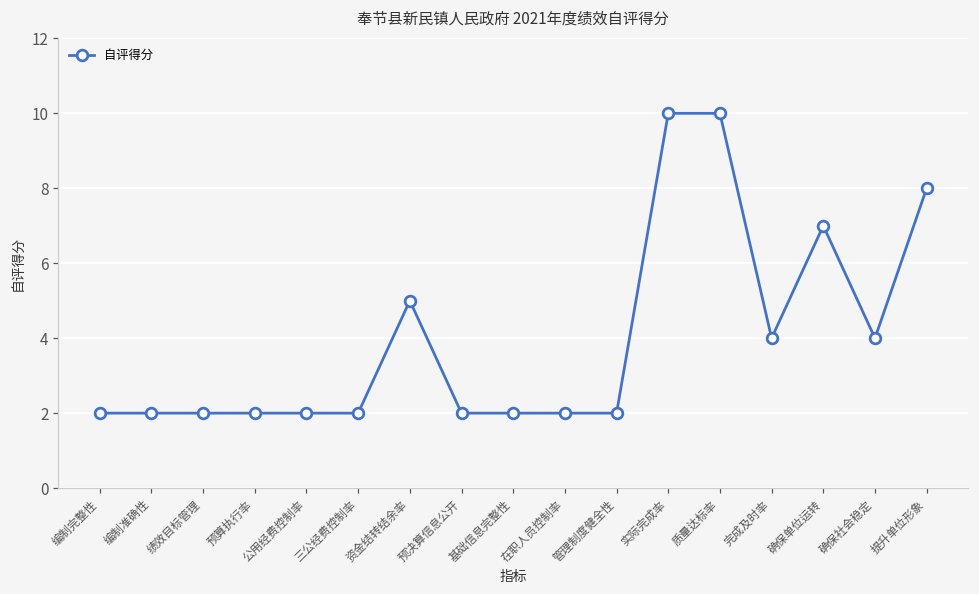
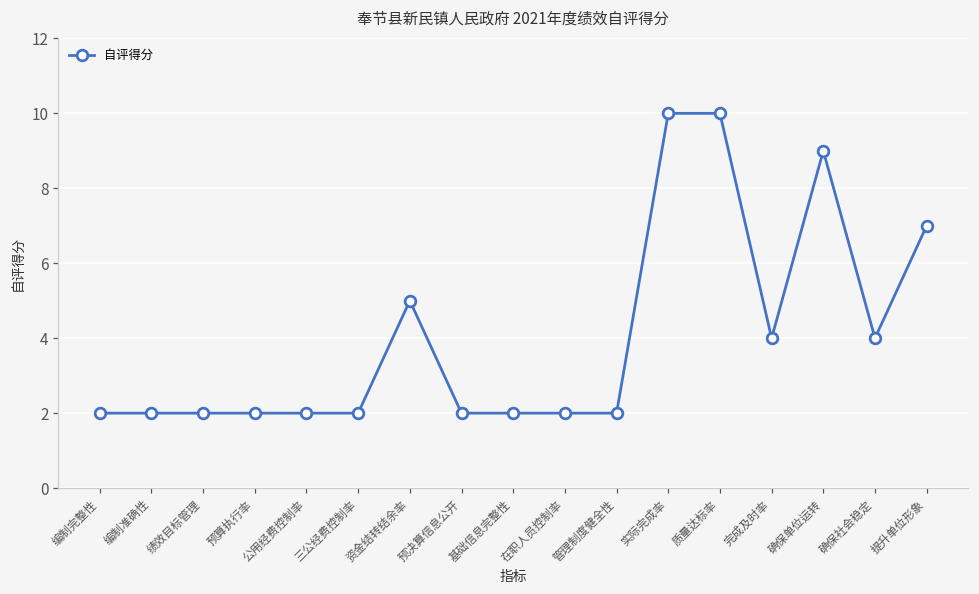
确保单位运转: 7 -> 9
提升单位形象: 8 -> 7
